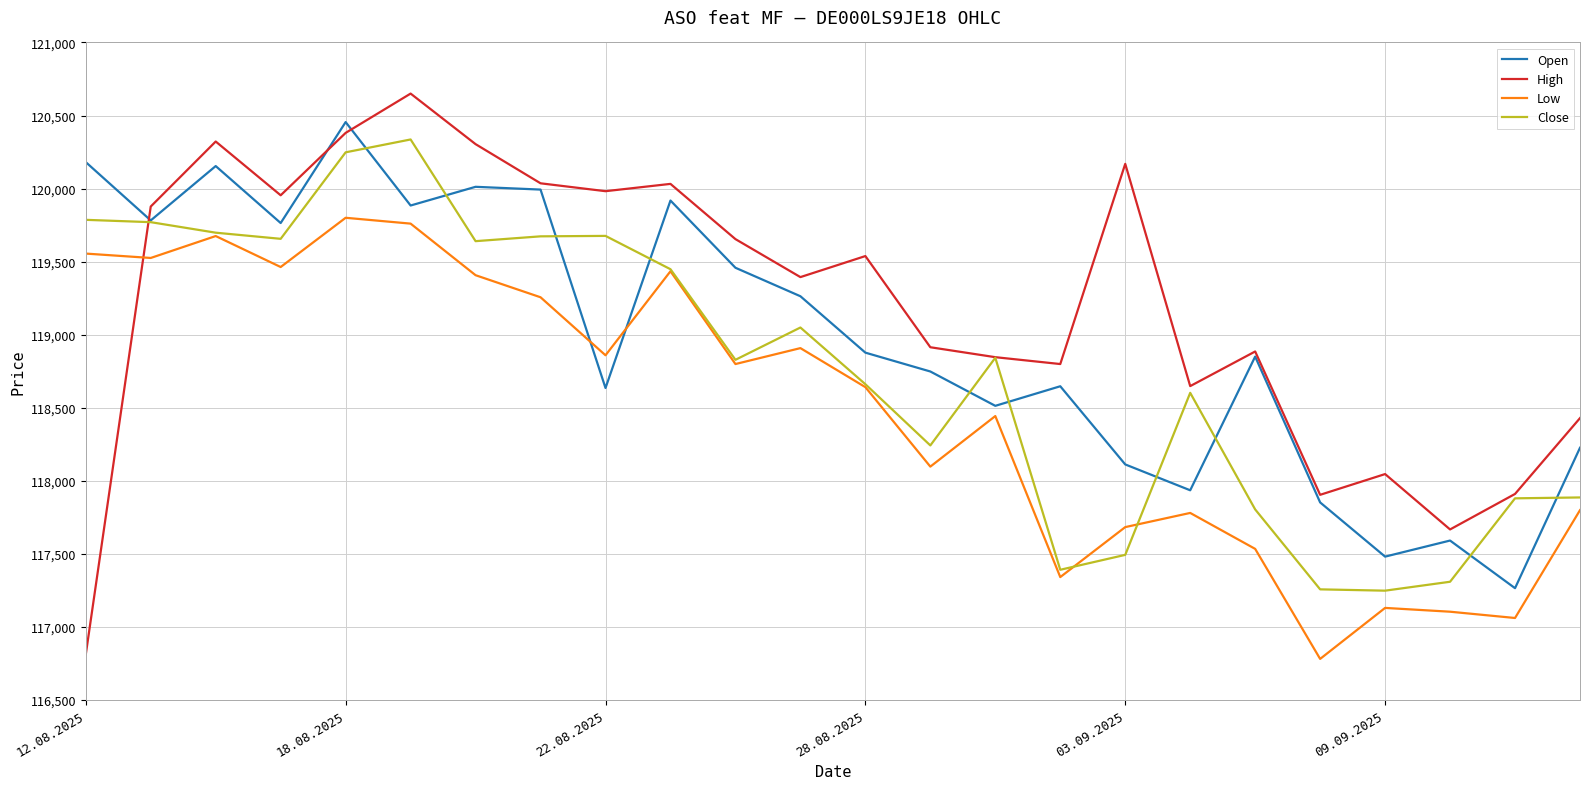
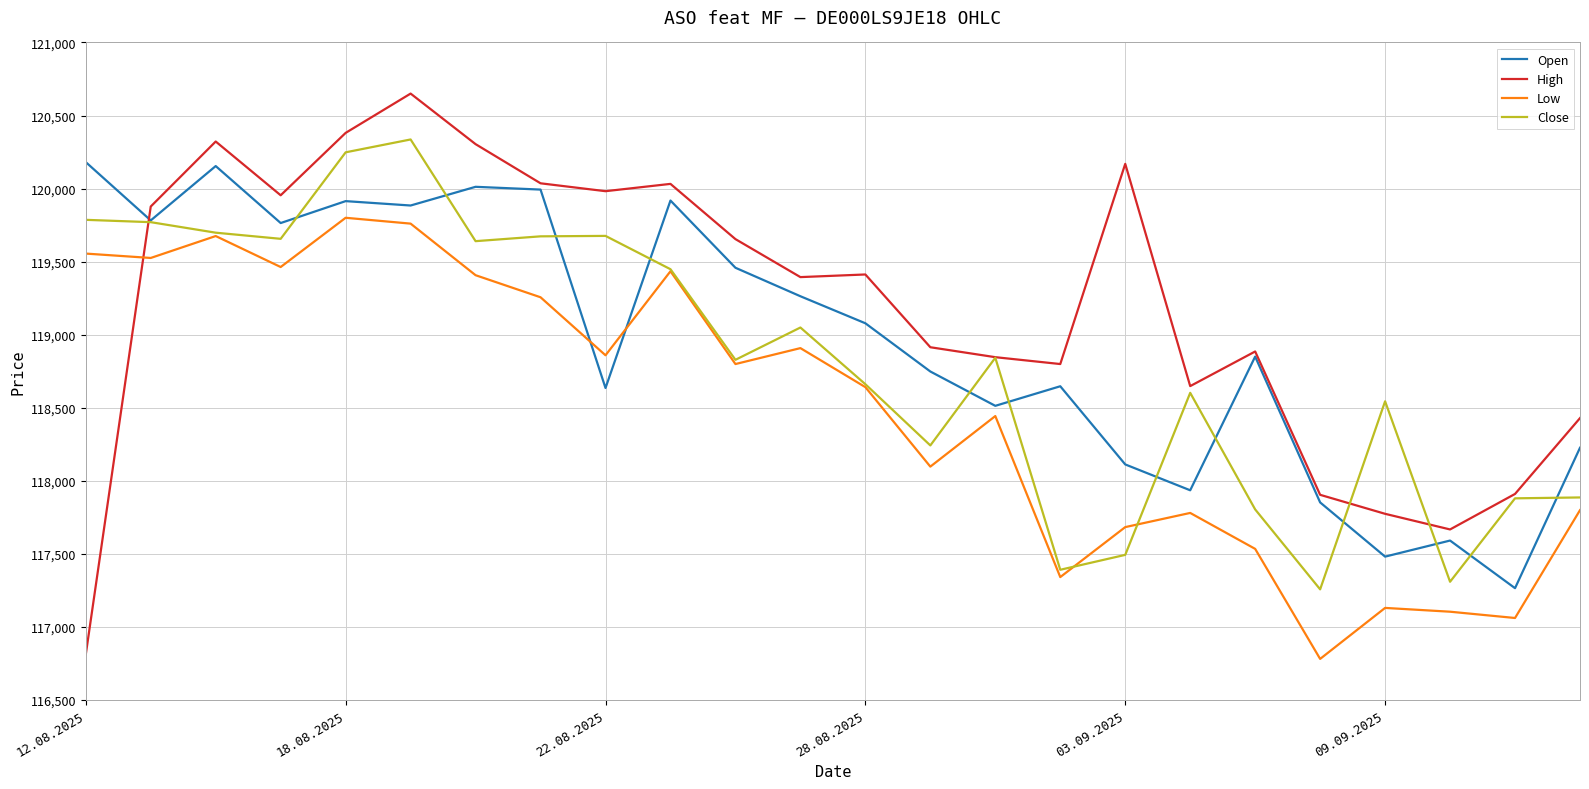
Open, 18.08.2025: 120,460 -> 119,910
Open, 28.08.2025: 118,880 -> 119,080
High, 28.08.2025: 119,540 -> 119,410
High, 09.09.2025: 118,050 -> 117,770
Close, 09.09.2025: 117,250 -> 118,540
